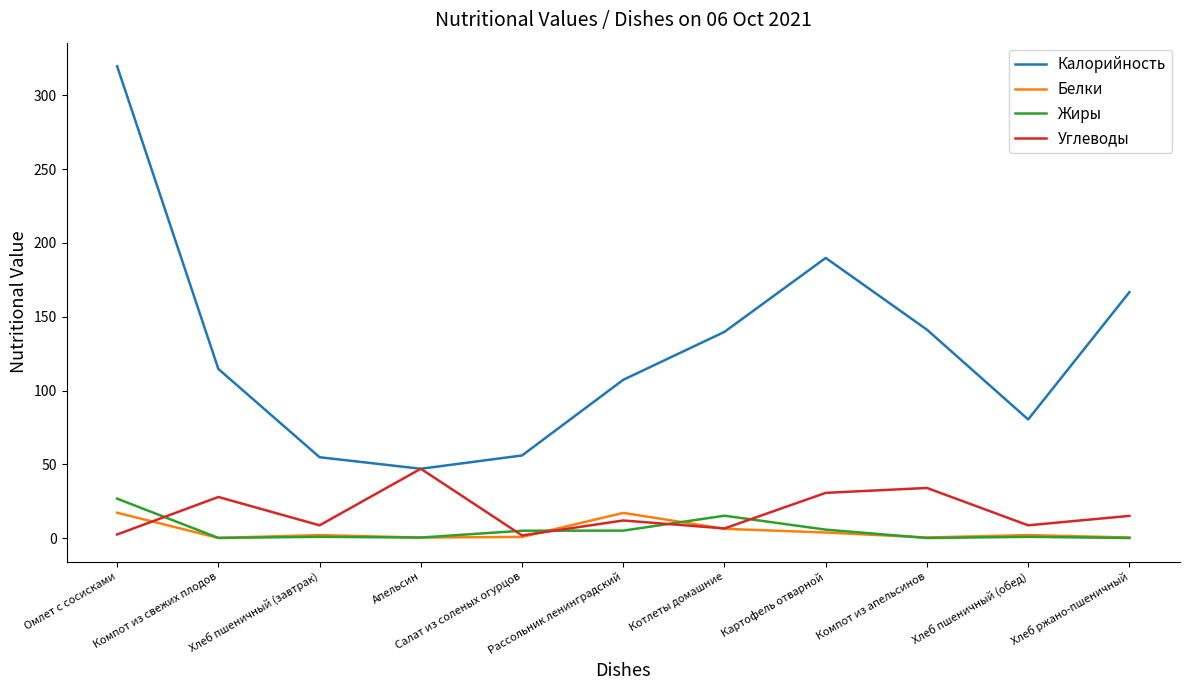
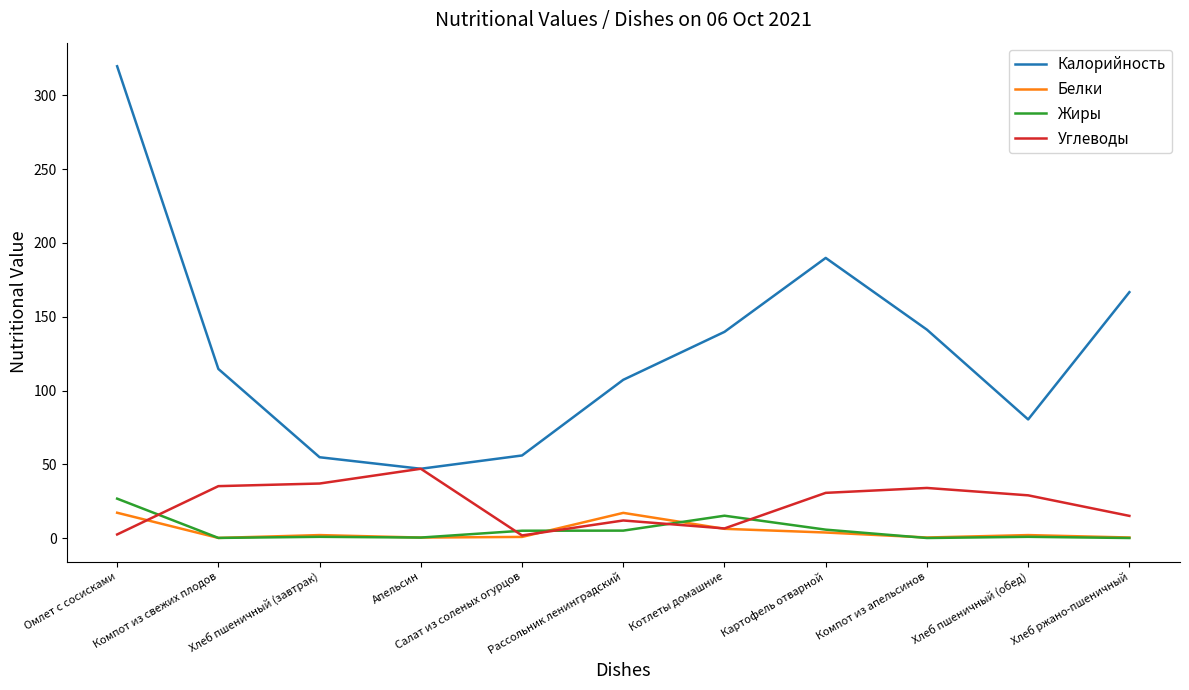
Углеводы, Компот из свежих плодов: 28 -> 35
Углеводы, Хлеб пшеничный (завтрак): 9 -> 37
Углеводы, Хлеб пшеничный (обед): 9 -> 29
